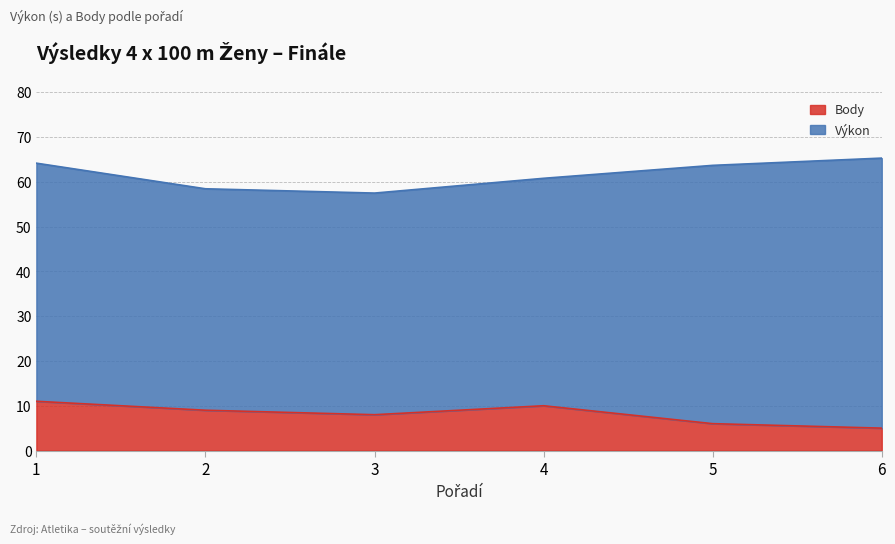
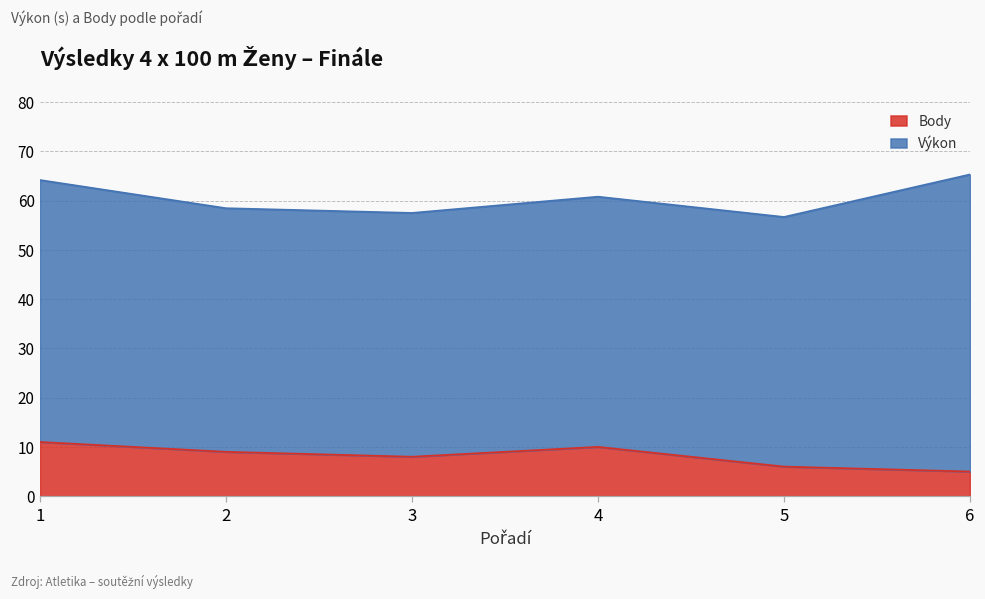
Výkon, 5: 58 -> 51
